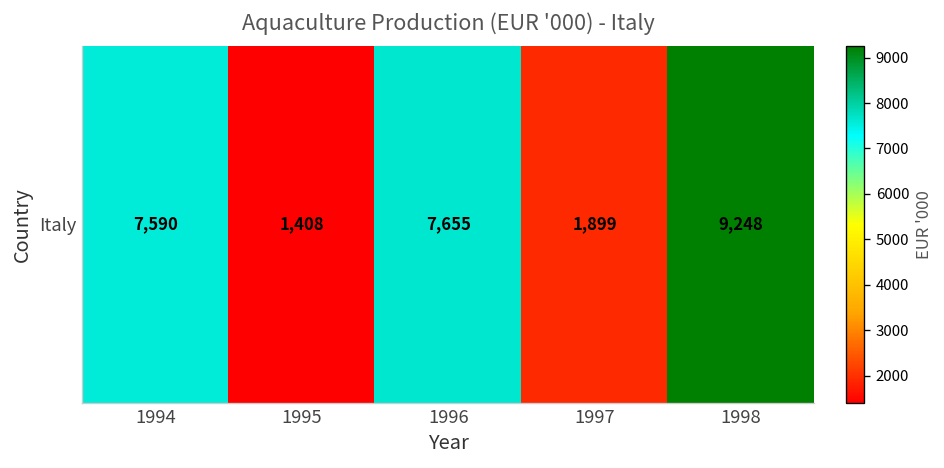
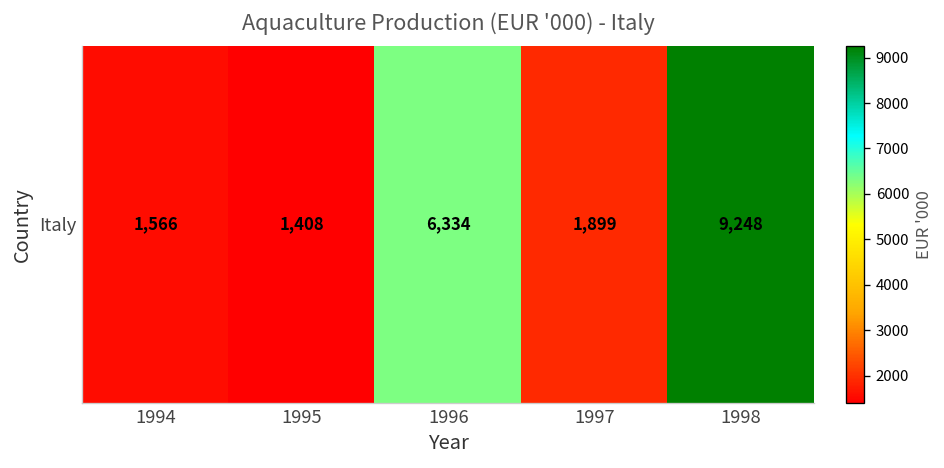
Italy, 1994: 7,590 -> 1,566
Italy, 1996: 7,655 -> 6,334
